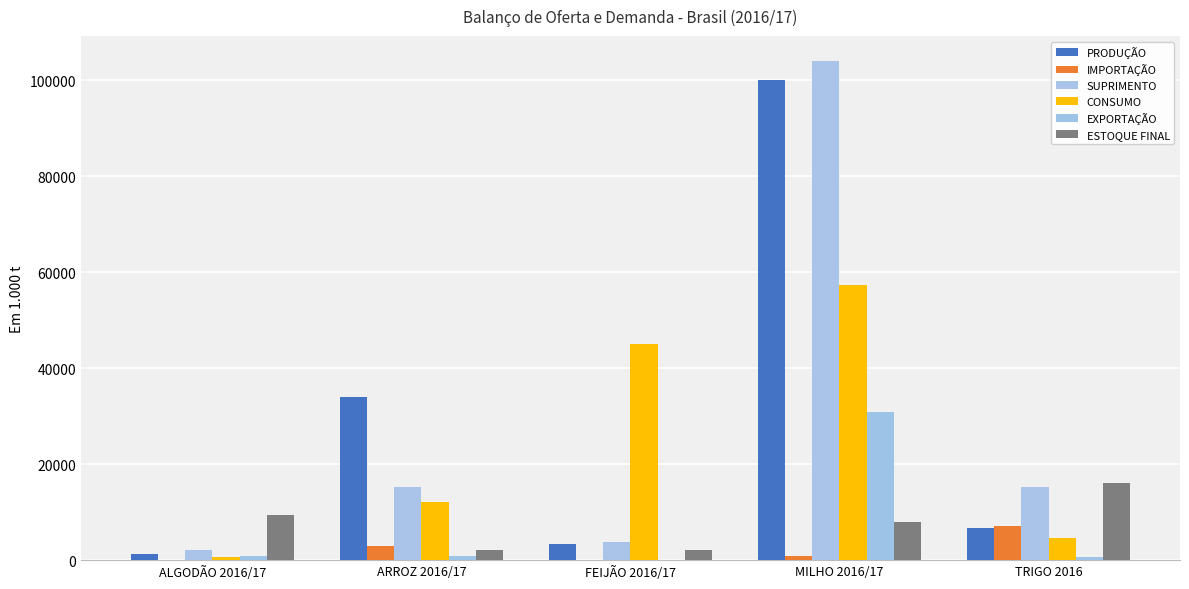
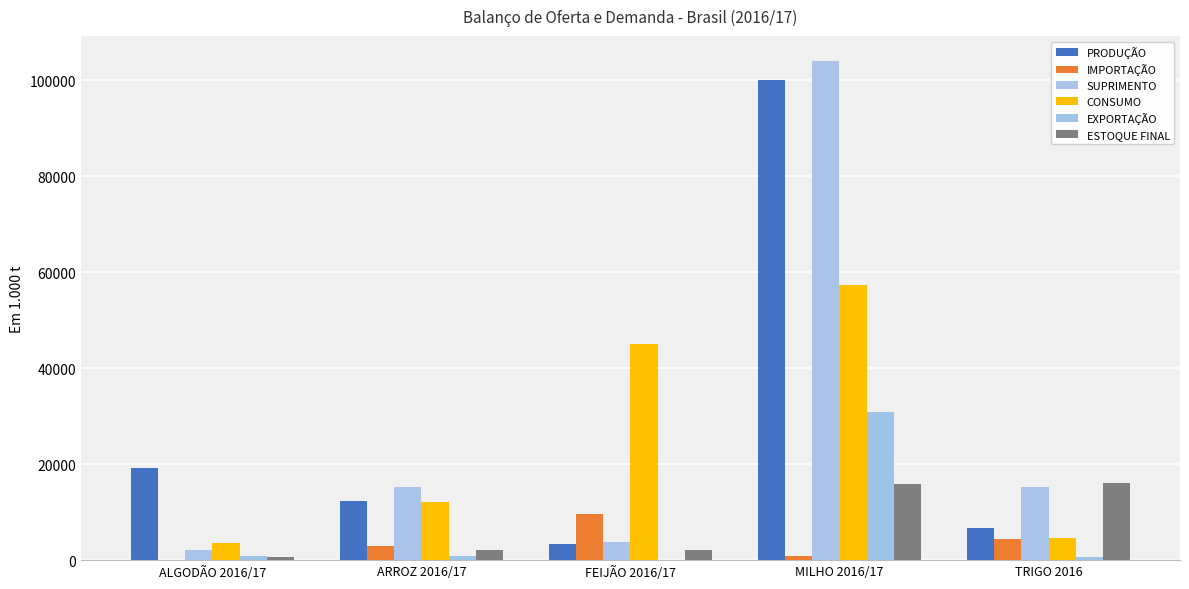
PRODUÇÃO, ALGODÃO 2016/17: 1000 -> 19000
CONSUMO, ALGODÃO 2016/17: 1000 -> 4000
ESTOQUE FINAL, ALGODÃO 2016/17: 9000 -> 1000
PRODUÇÃO, ARROZ 2016/17: 34000 -> 12000
IMPORTAÇÃO, FEIJÃO 2016/17: 0 -> 10000
ESTOQUE FINAL, MILHO 2016/17: 8000 -> 16000
IMPORTAÇÃO, TRIGO 2016: 7000 -> 4000
